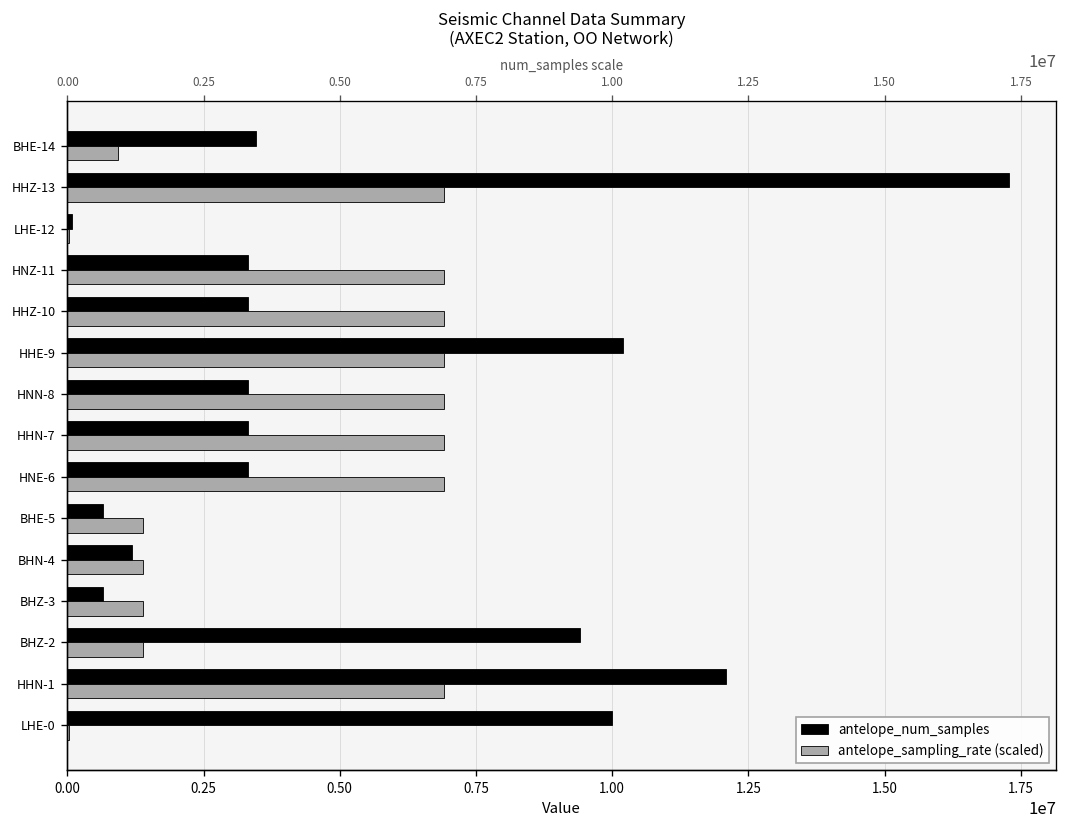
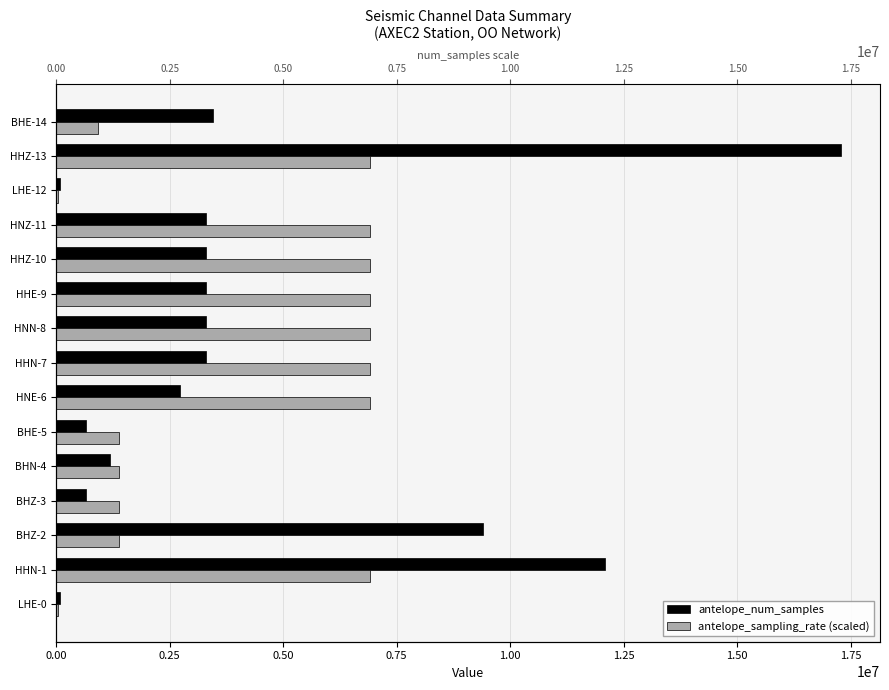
antelope_num_samples, HHE-9: 10200000 -> 3300000
antelope_num_samples, HNE-6: 3300000 -> 2700000
antelope_num_samples, LHE-0: 10000000 -> 100000
